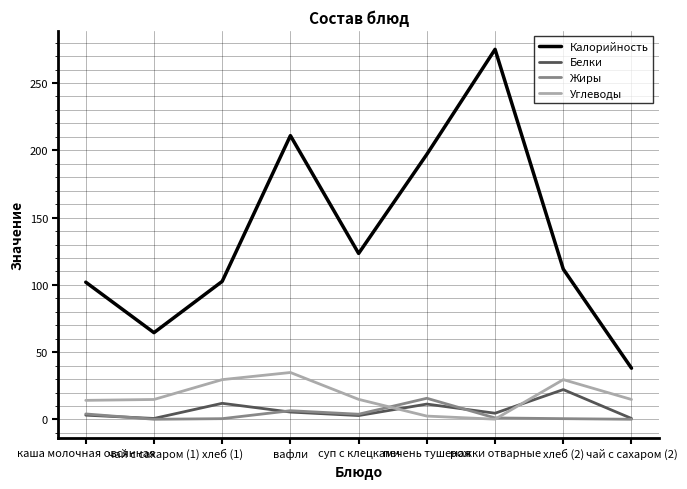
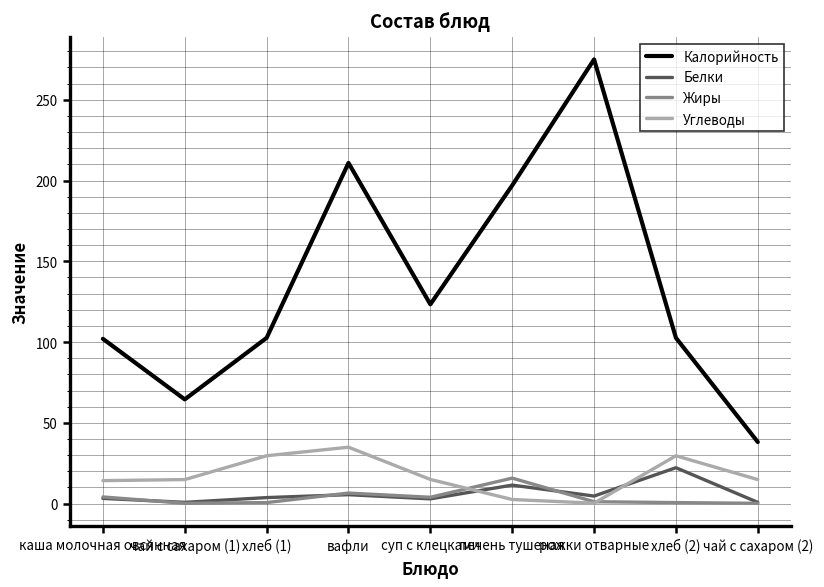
Белки, хлеб (1): 12 -> 4
Калорийность, хлеб (2): 112 -> 103
